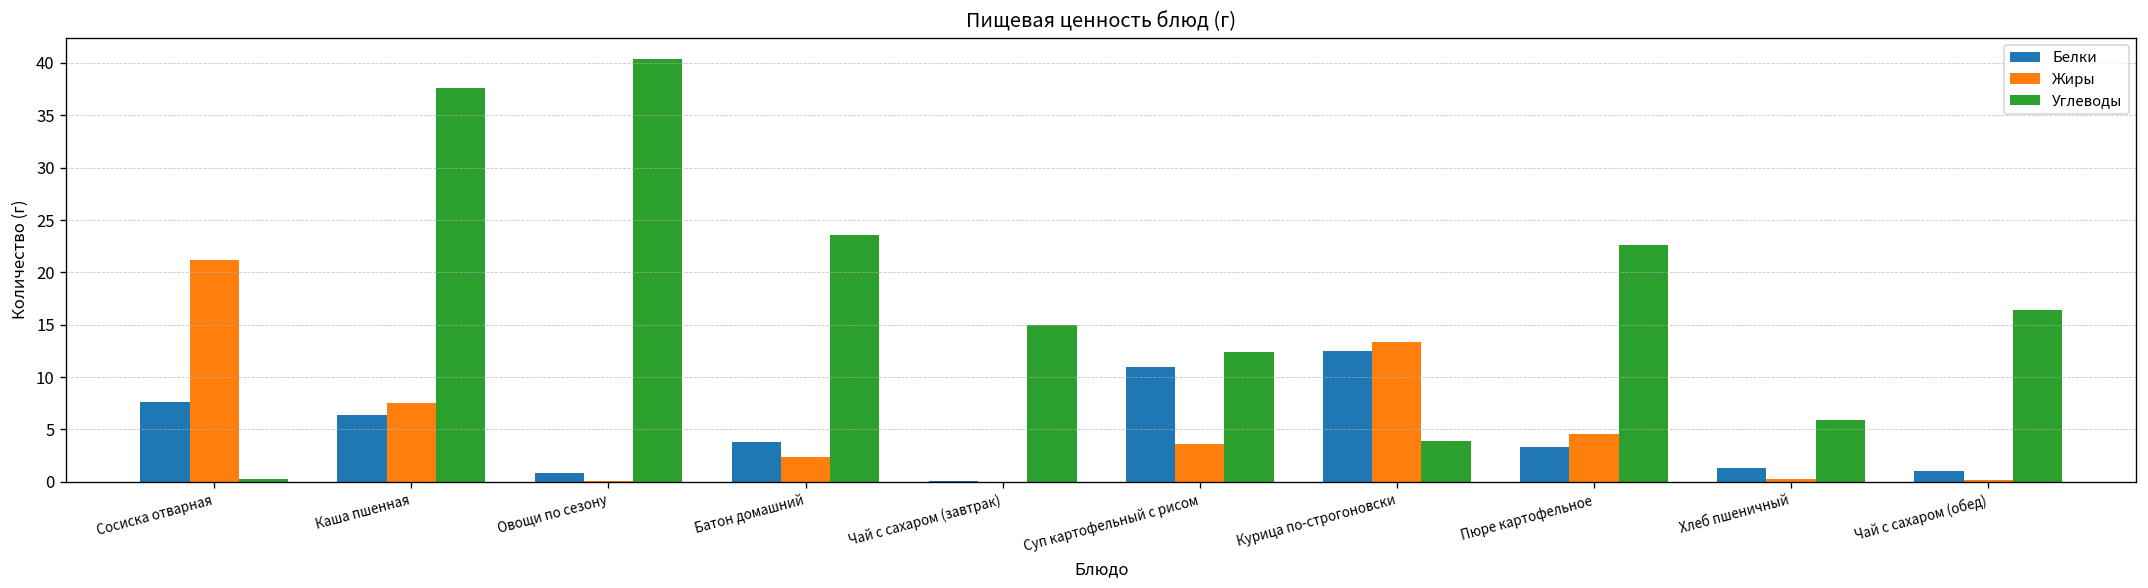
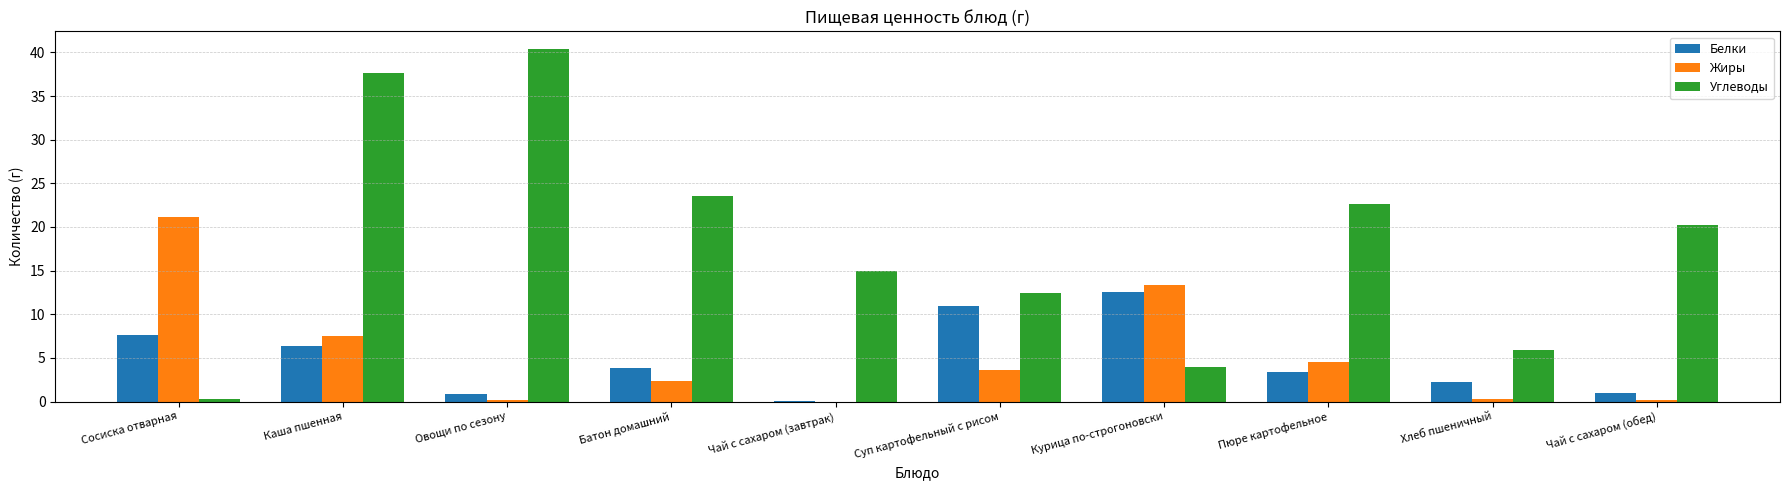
Белки, Хлеб пшеничный: 1 -> 2
Углеводы, Чай с сахаром (обед): 16 -> 20
